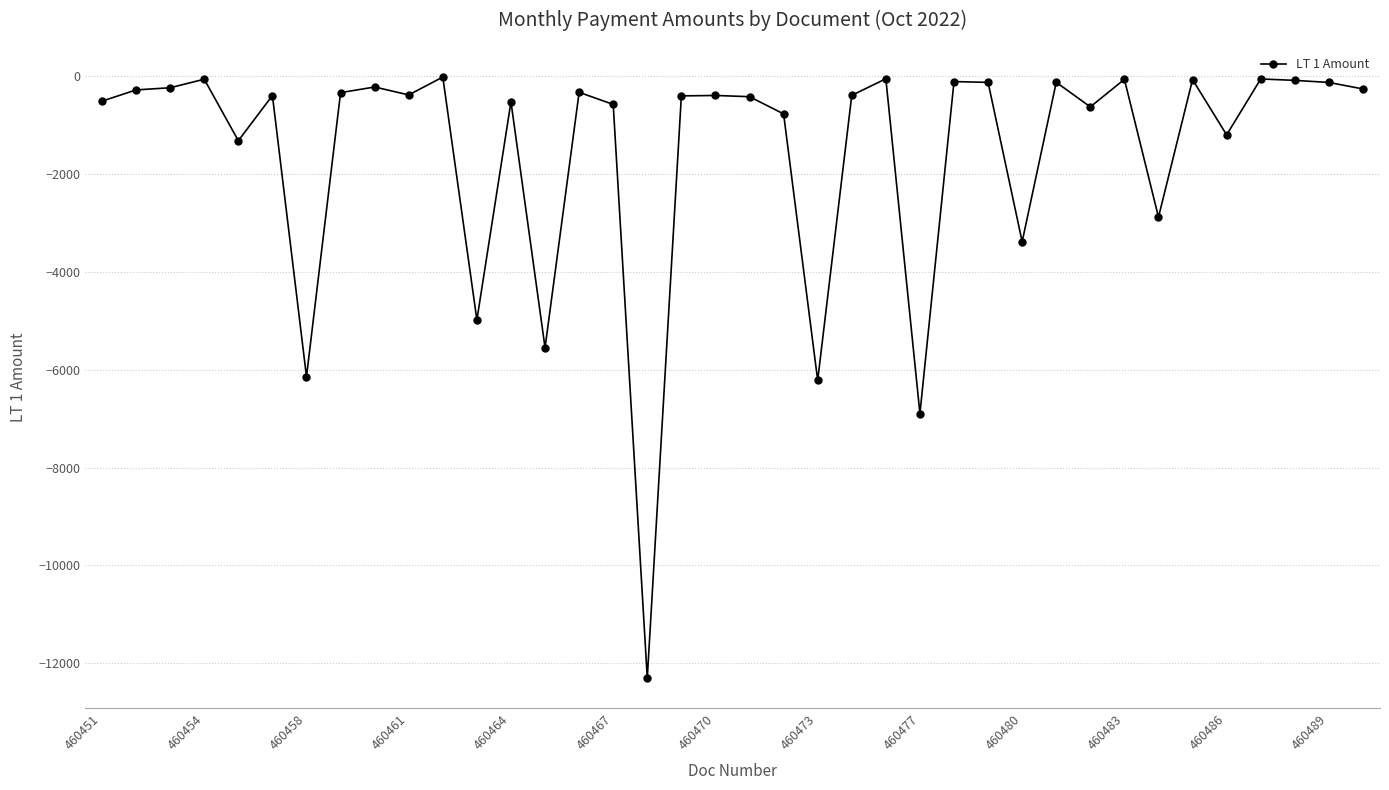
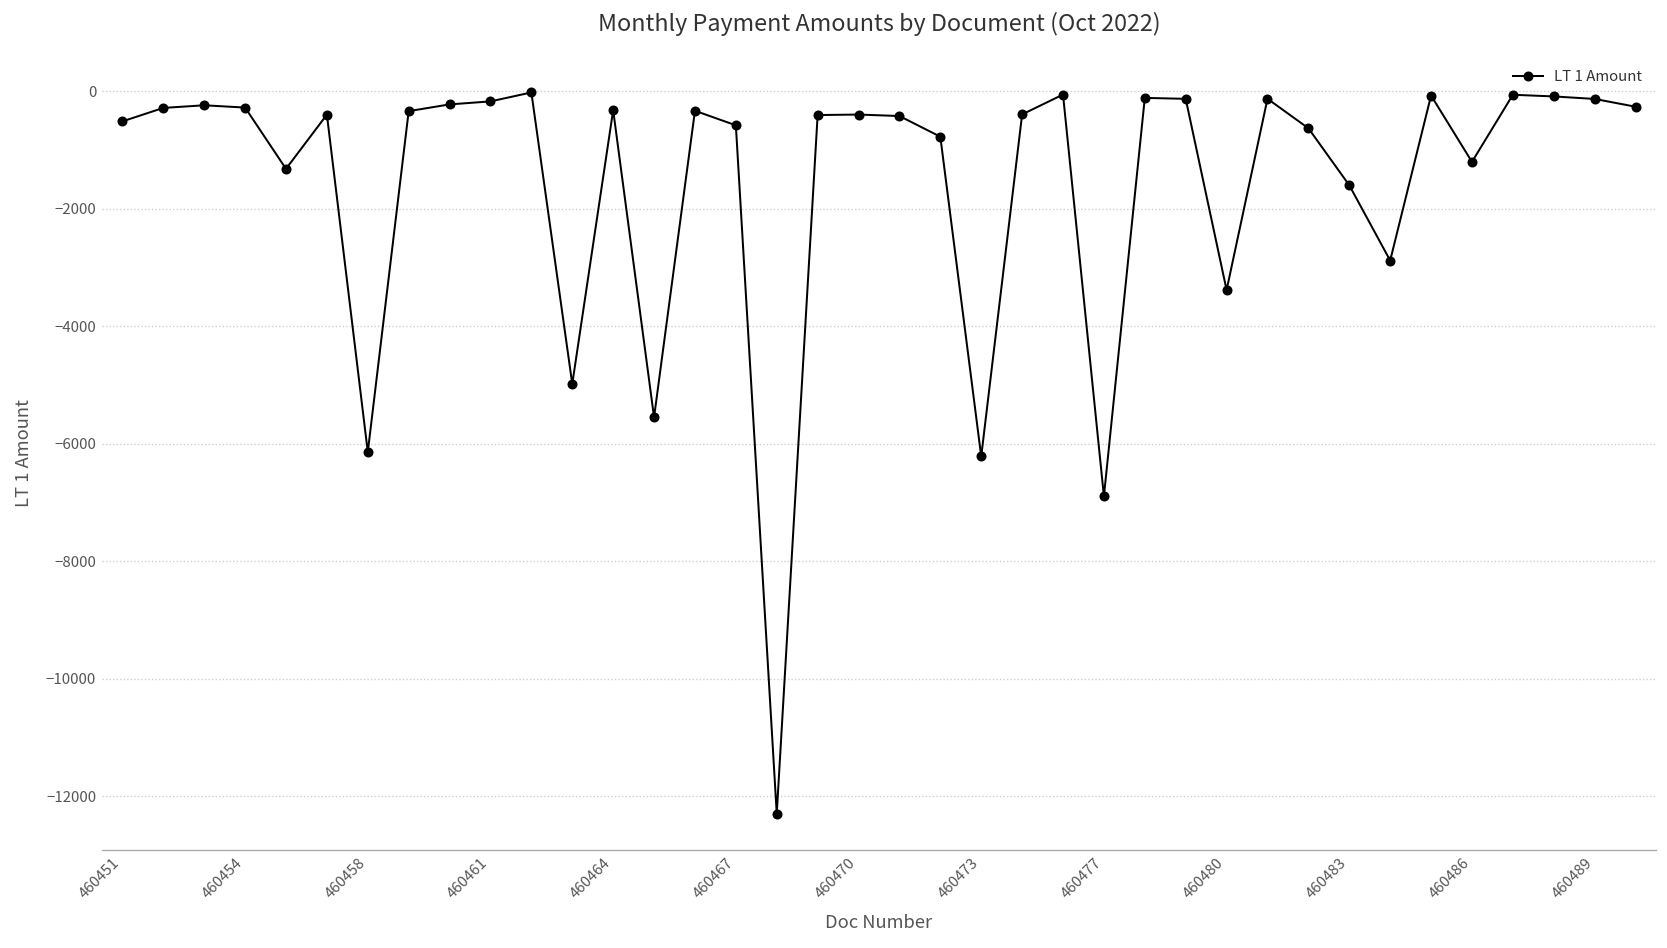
460454: -100 -> -300
460461: -400 -> -200
460464: -500 -> -300
460483: -100 -> -1600
